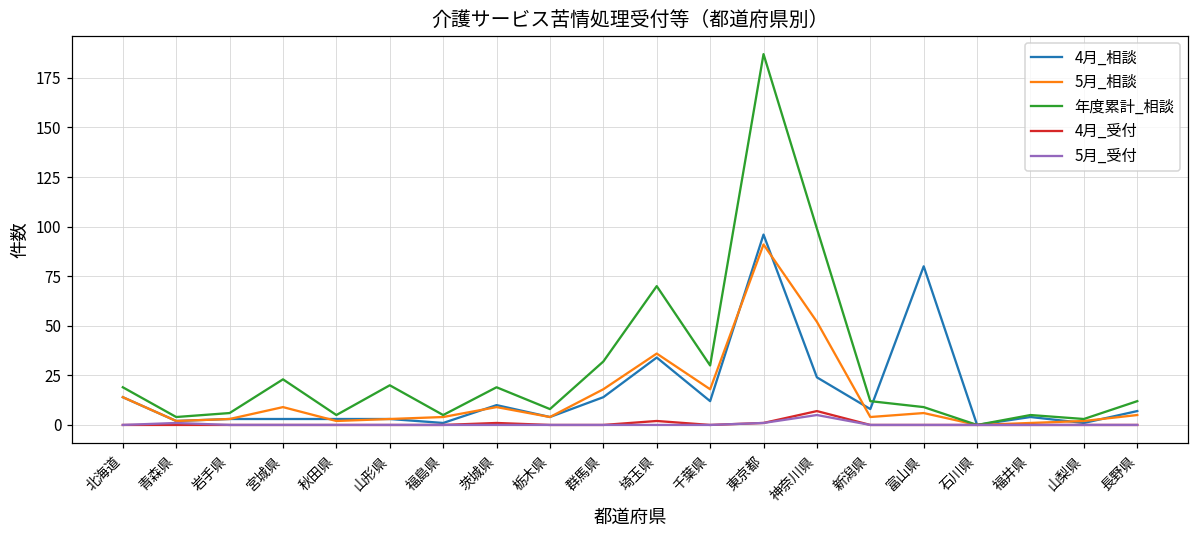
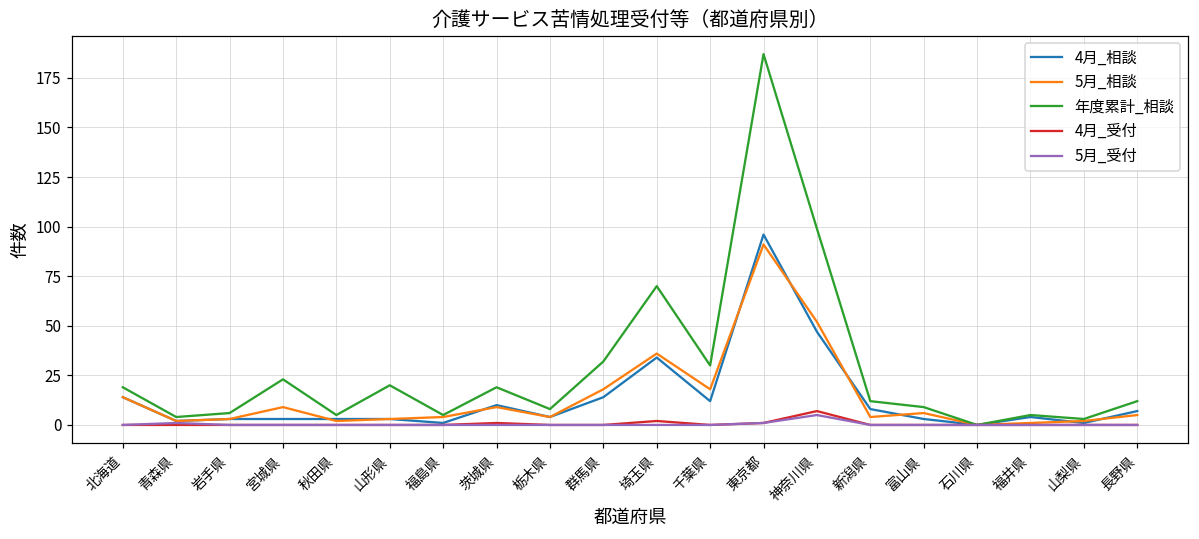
4月_相談, 神奈川県: 24 -> 47
4月_相談, 富山県: 80 -> 3
